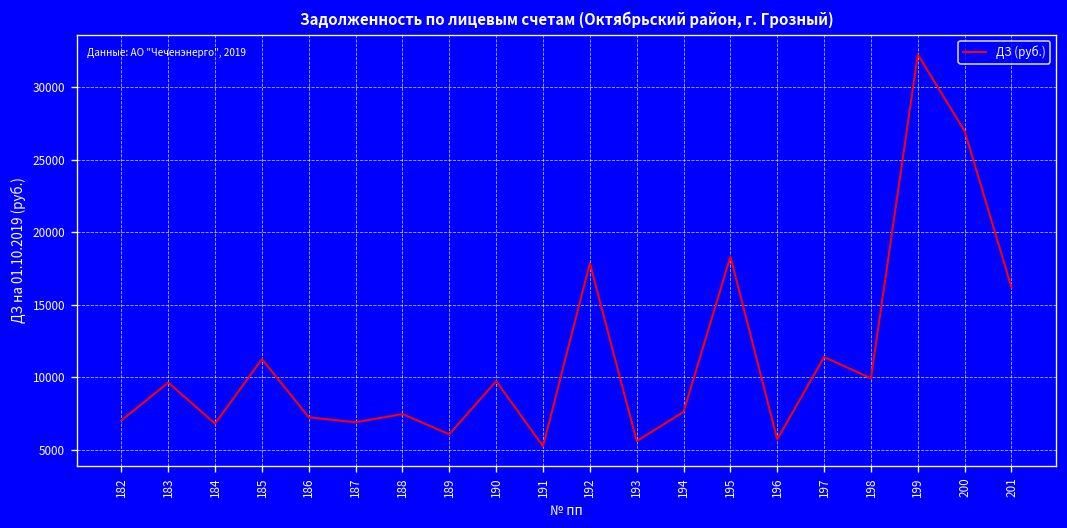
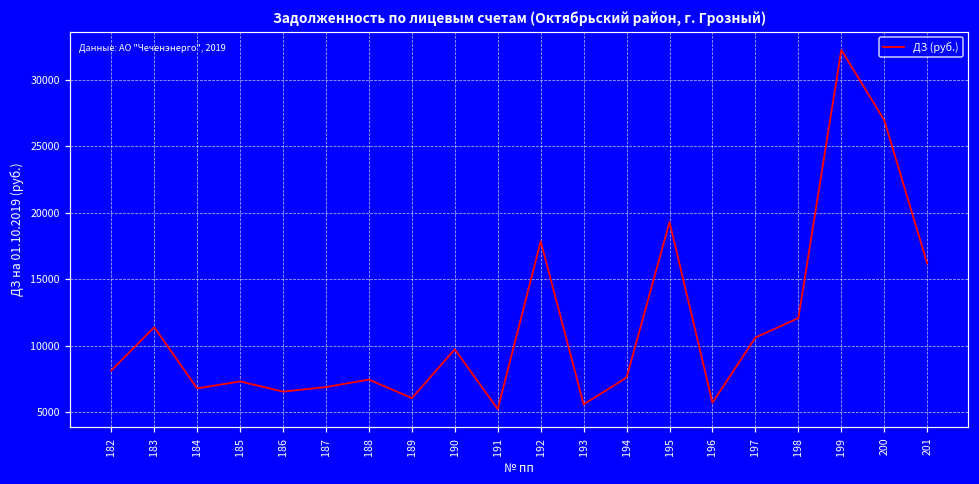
182: 7000 -> 8100
183: 9600 -> 11400
185: 11200 -> 7300
186: 7200 -> 6500
195: 18300 -> 19300
197: 11400 -> 10600
198: 9900 -> 12100
